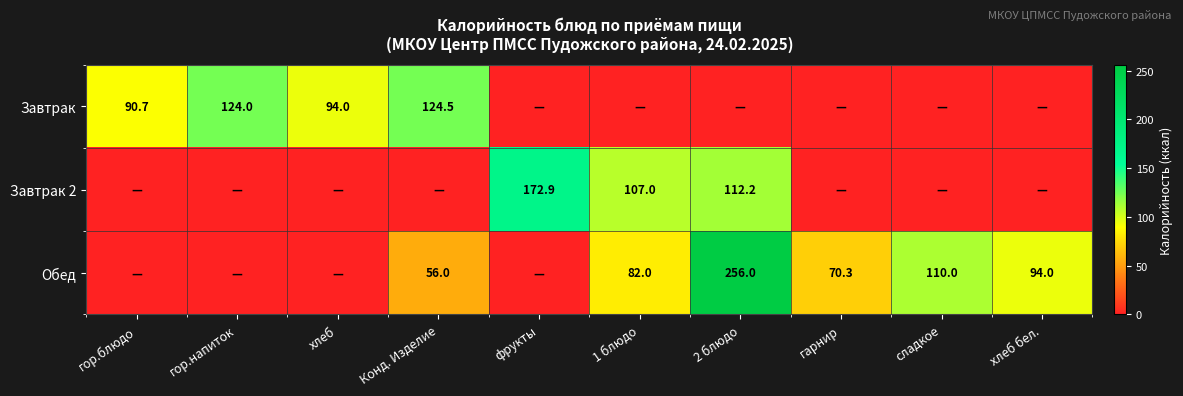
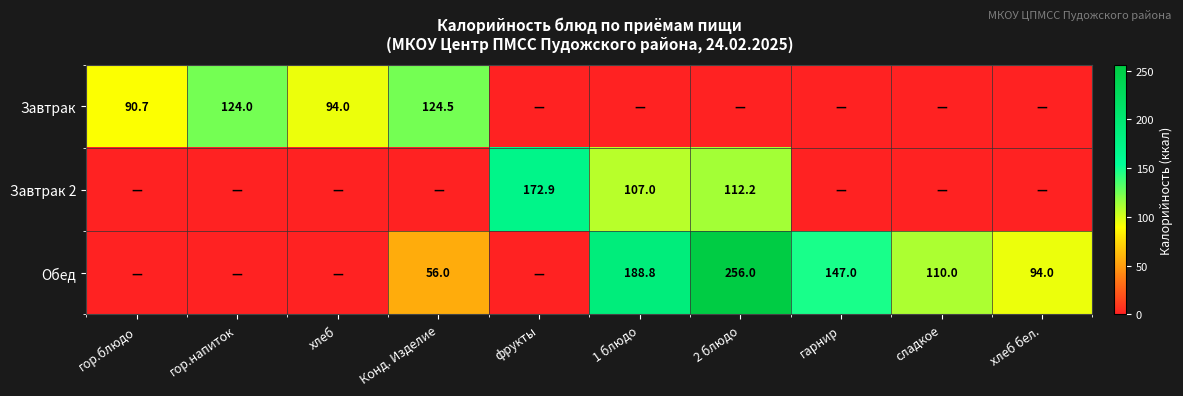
Обед, 1 блюдо: 82.0 -> 188.8
Обед, гарнир: 70.3 -> 147.0
